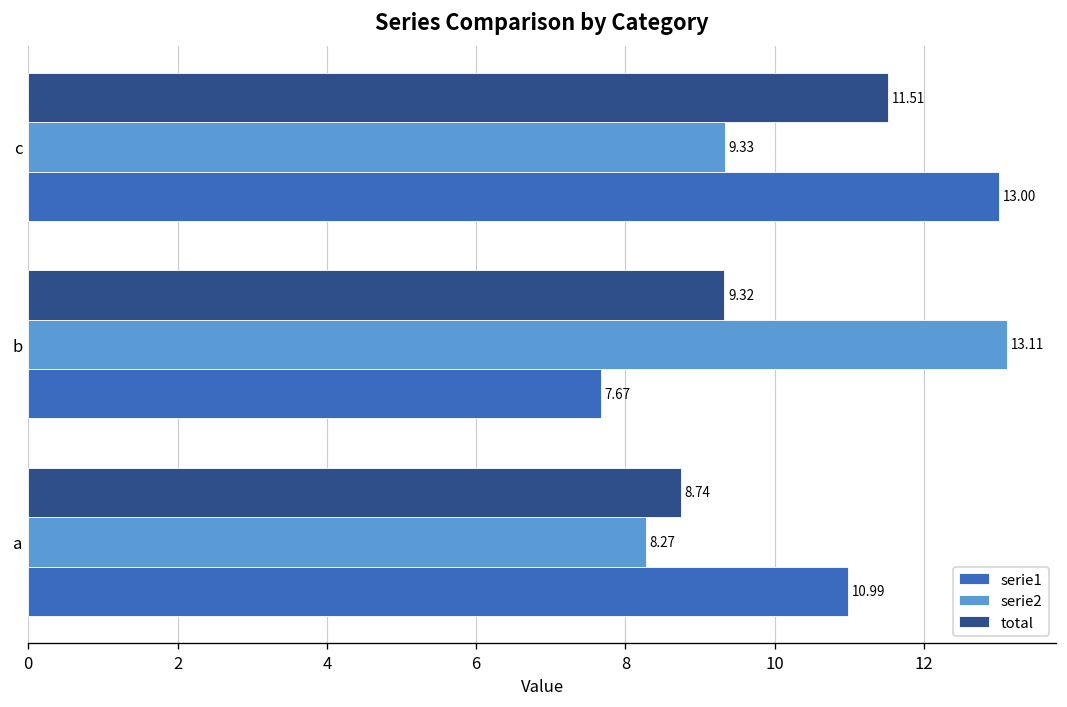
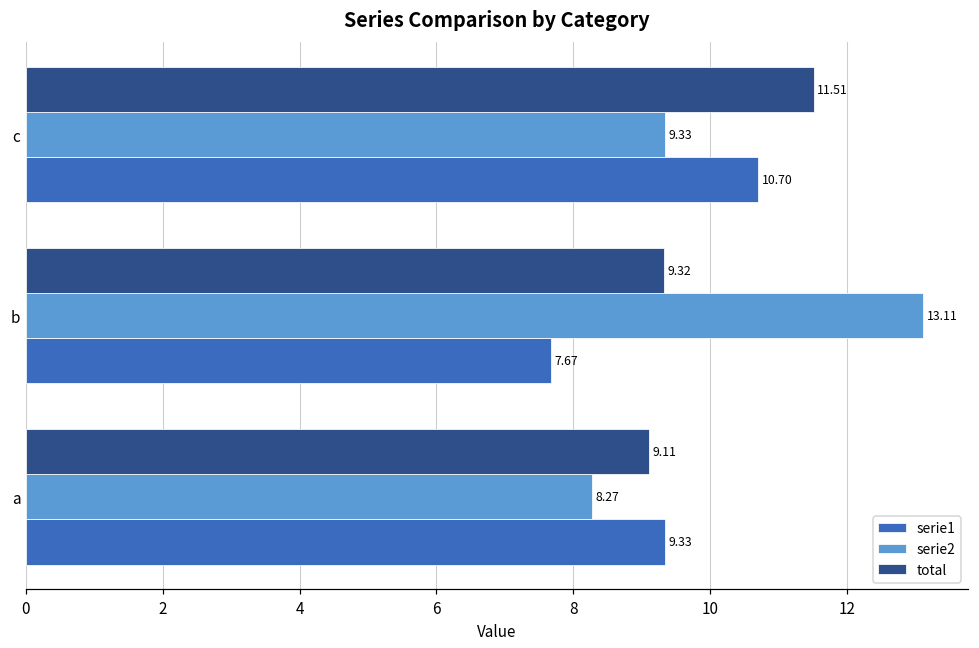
serie1, c: 13.00 -> 10.70
total, a: 8.74 -> 9.11
serie1, a: 10.99 -> 9.33
